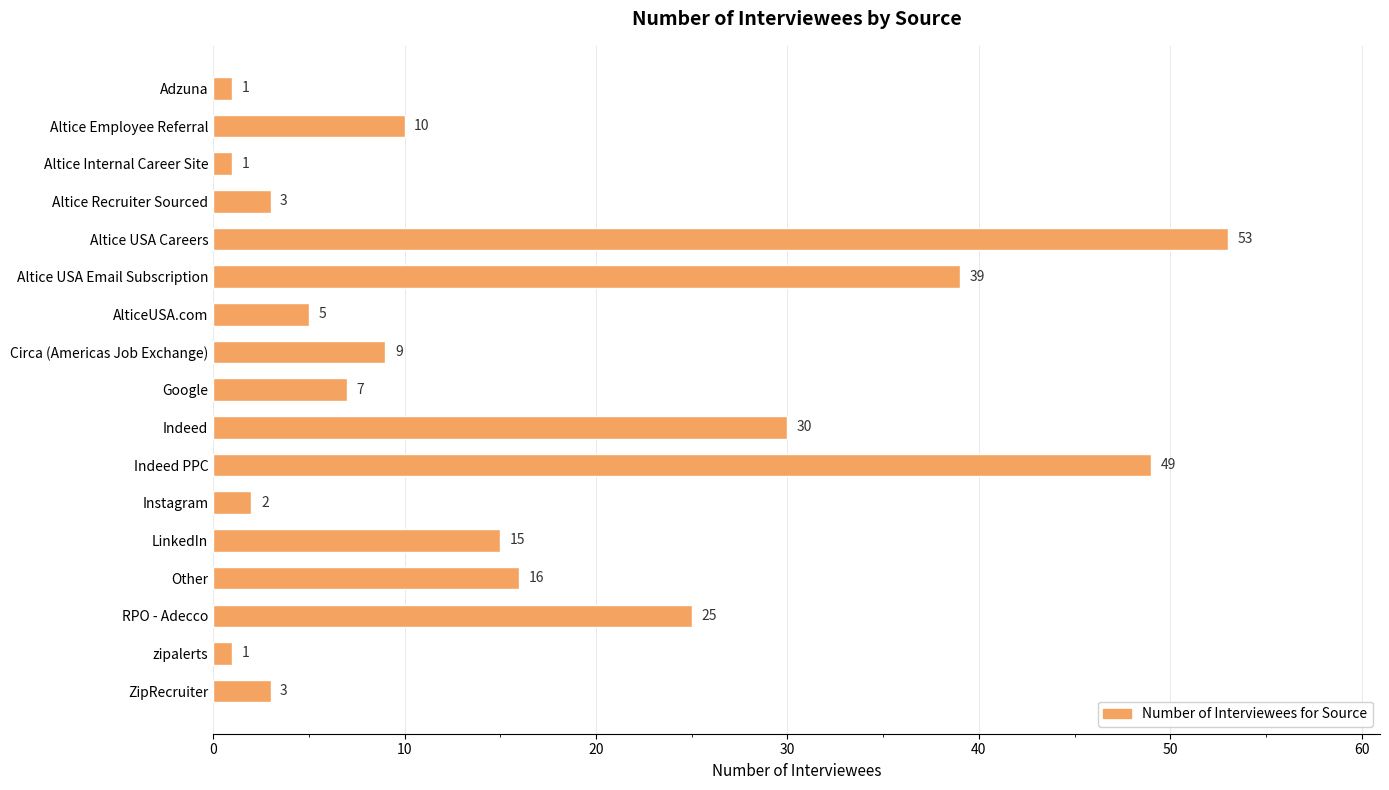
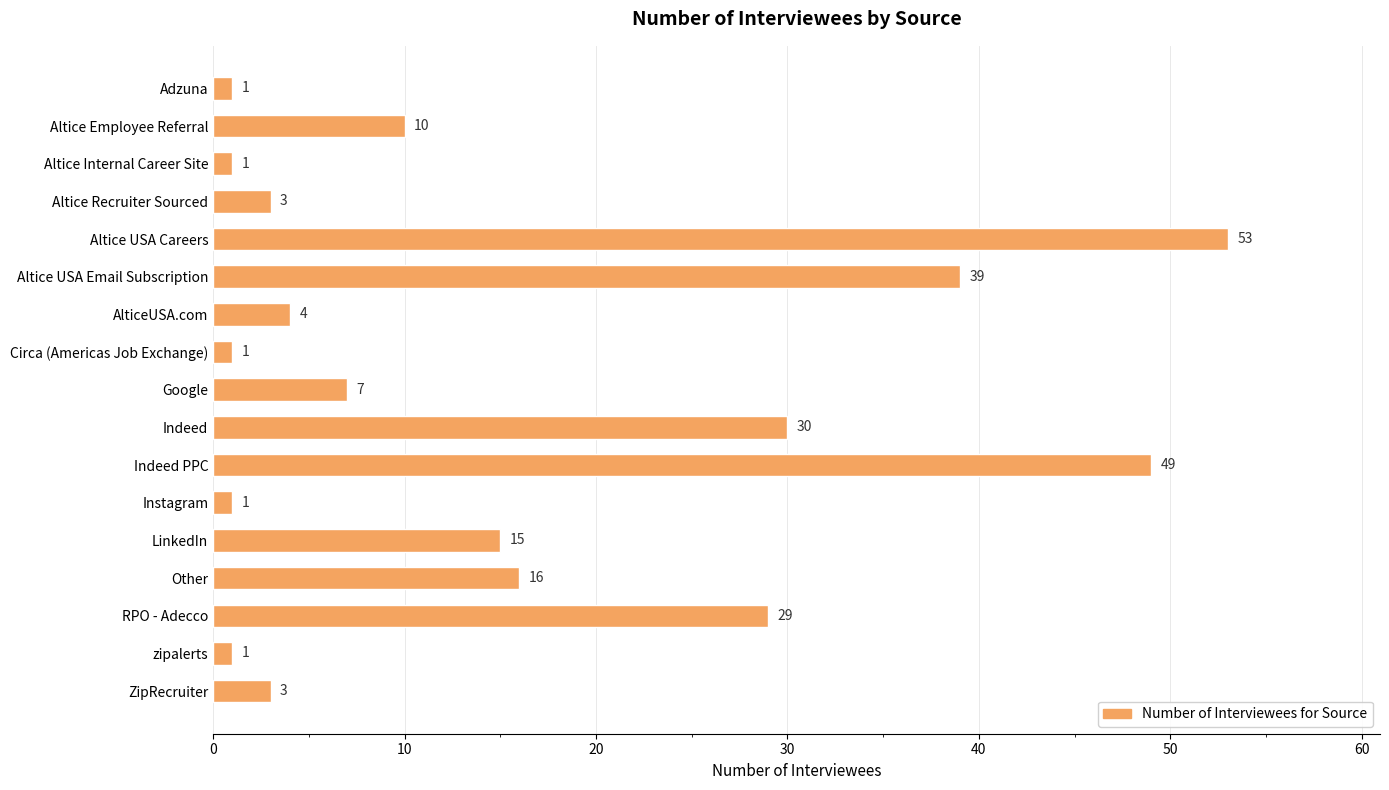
AlticeUSA.com: 5 -> 4
Circa (Americas Job Exchange): 9 -> 1
Instagram: 2 -> 1
RPO - Adecco: 25 -> 29
